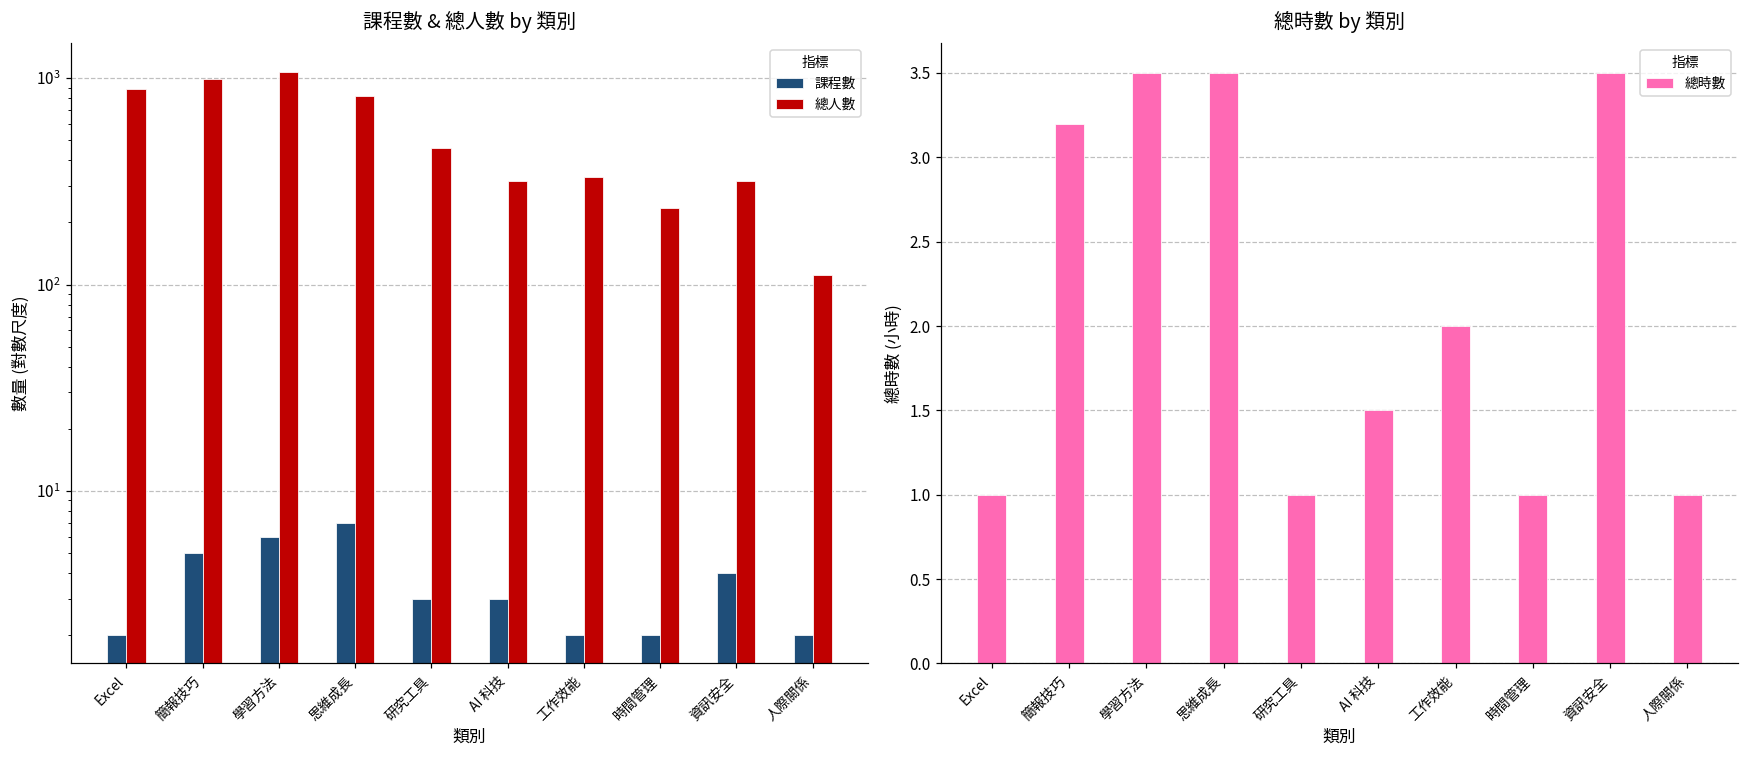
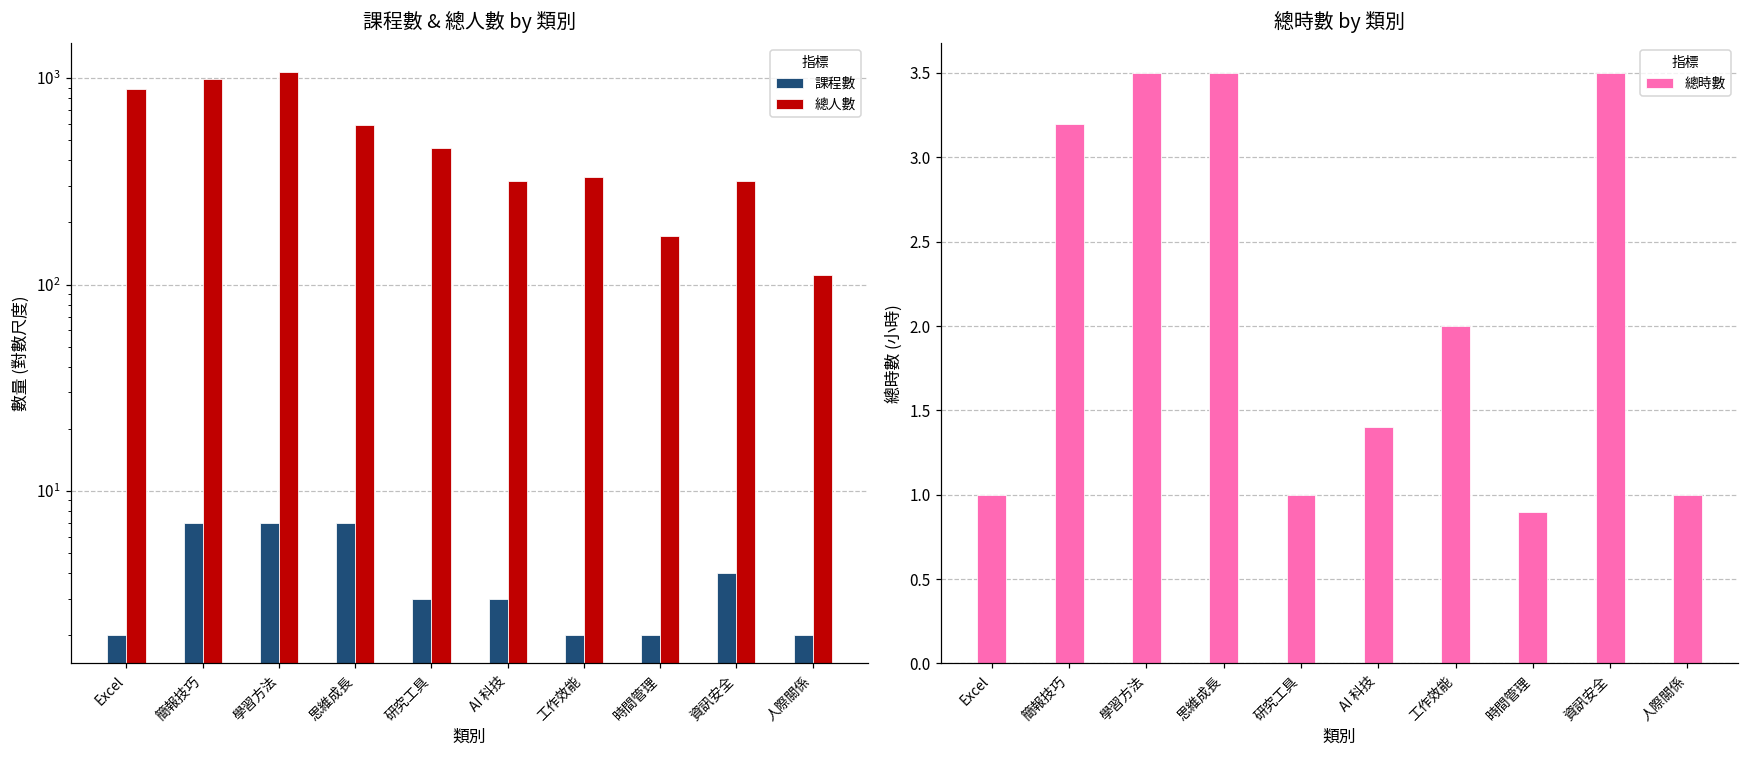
課程數 & 總人數 by 類別, 課程數, 簡報技巧: 5 -> 7
課程數 & 總人數 by 類別, 課程數, 學習方法: 6 -> 7
課程數 & 總人數 by 類別, 總人數, 思維成長: 800 -> 590
課程數 & 總人數 by 類別, 總人數, 時間管理: 240 -> 170
總時數 by 類別, AI 科技: 1.5 -> 1.4
總時數 by 類別, 時間管理: 1.0 -> 0.9
